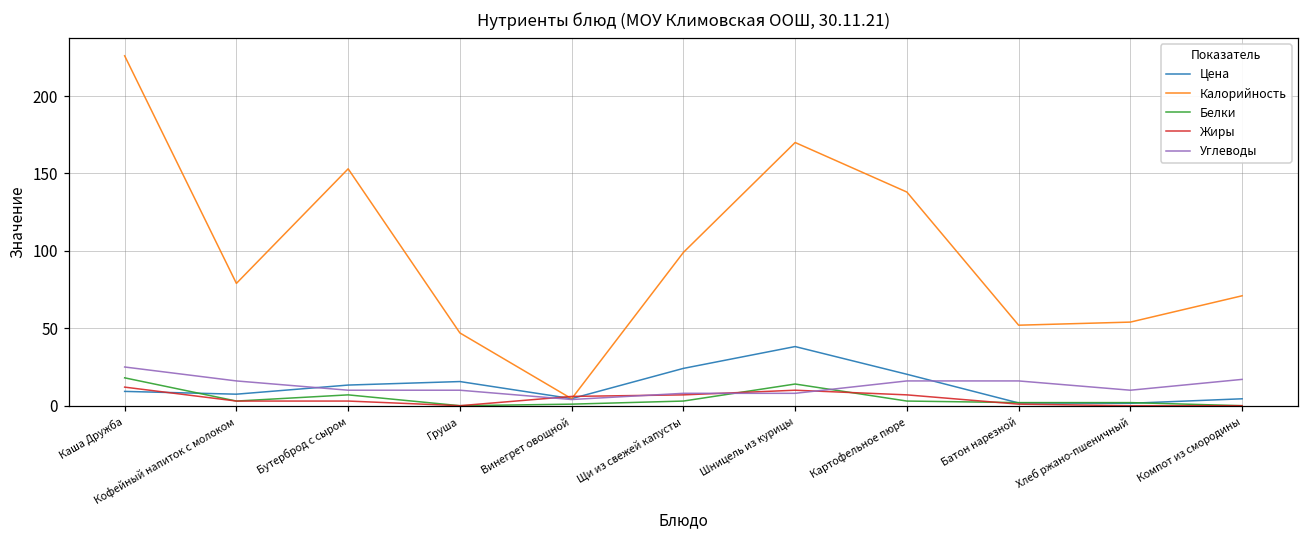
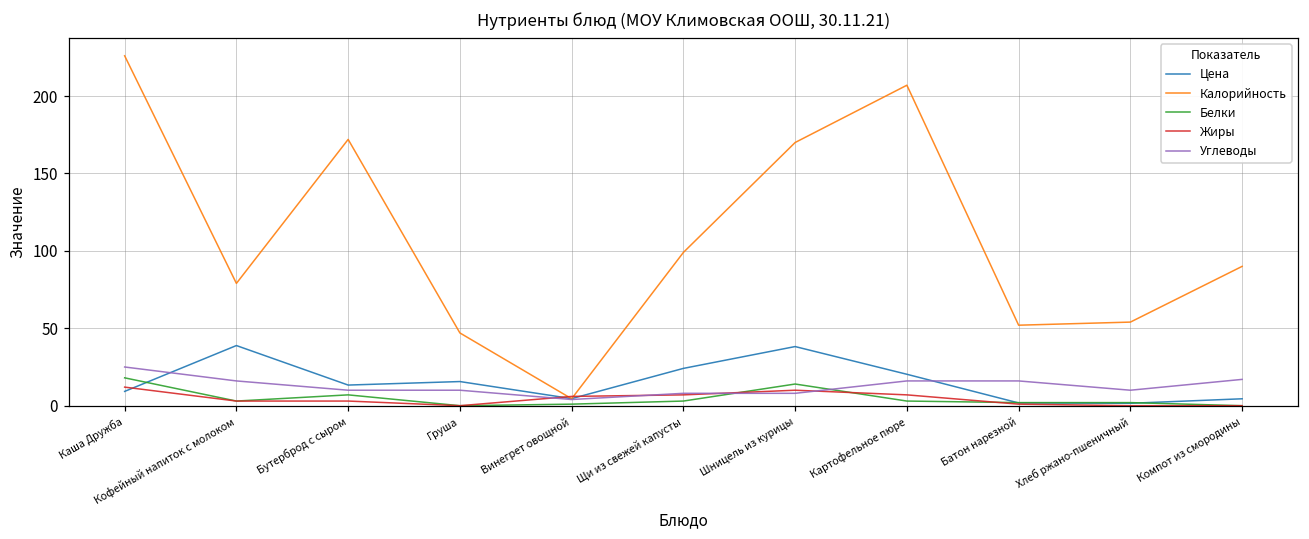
Цена, Кофейный напиток с молоком: 7 -> 39
Калорийность, Бутерброд с сыром: 153 -> 172
Калорийность, Картофельное пюре: 138 -> 207
Калорийность, Компот из смородины: 71 -> 90
